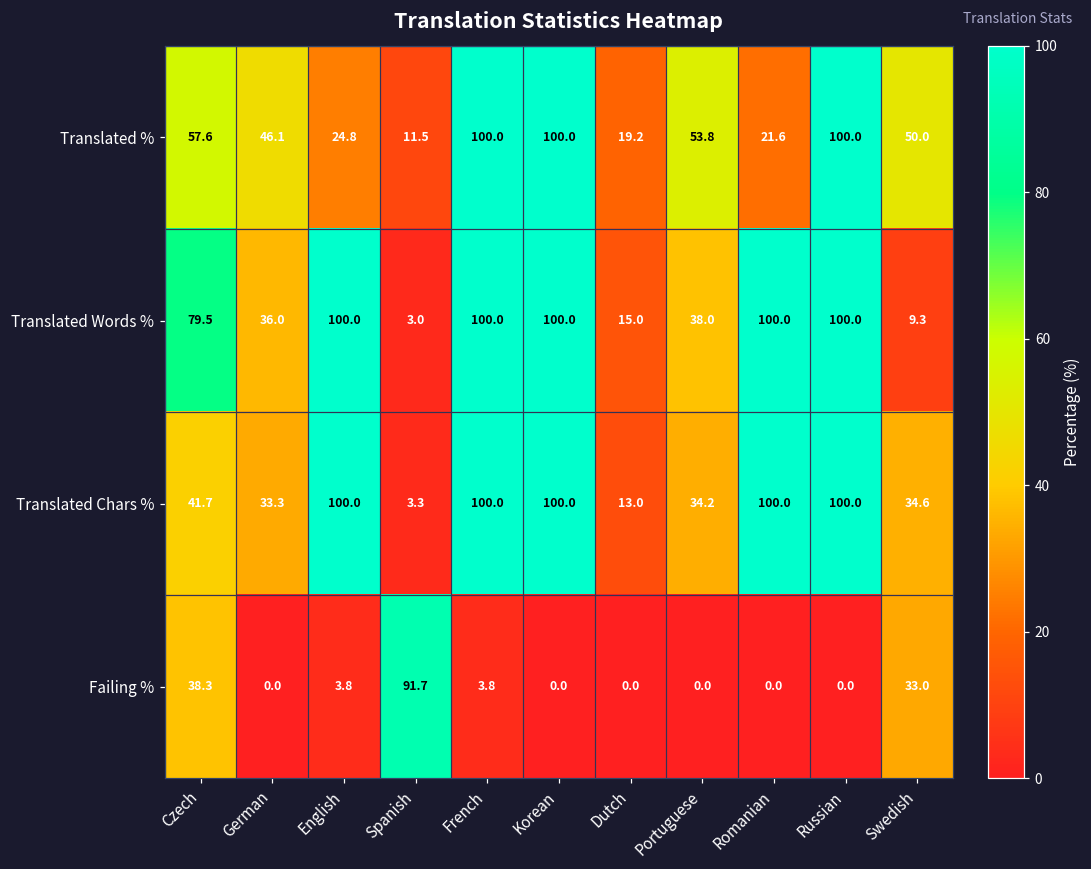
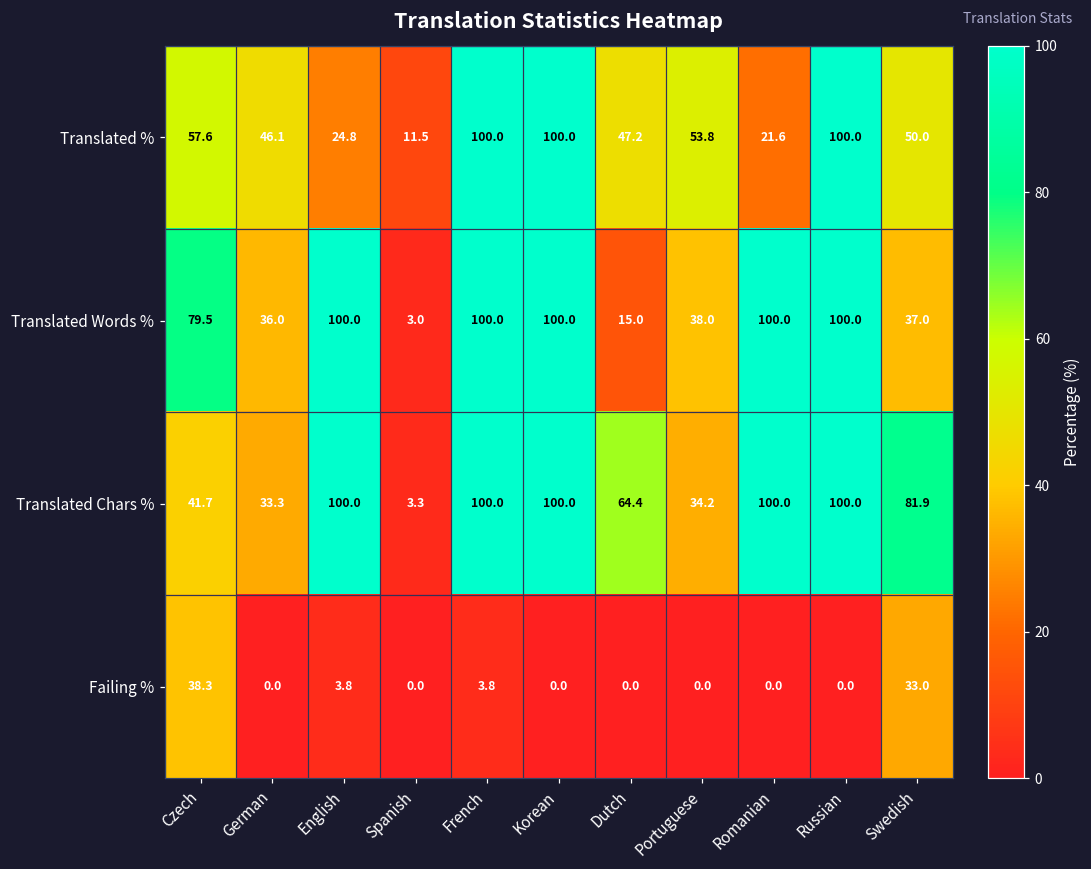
Translated %, Dutch: 19.2 -> 47.2
Translated Words %, Swedish: 9.3 -> 37.0
Translated Chars %, Dutch: 13.0 -> 64.4
Translated Chars %, Swedish: 34.6 -> 81.9
Failing %, Spanish: 91.7 -> 0.0
